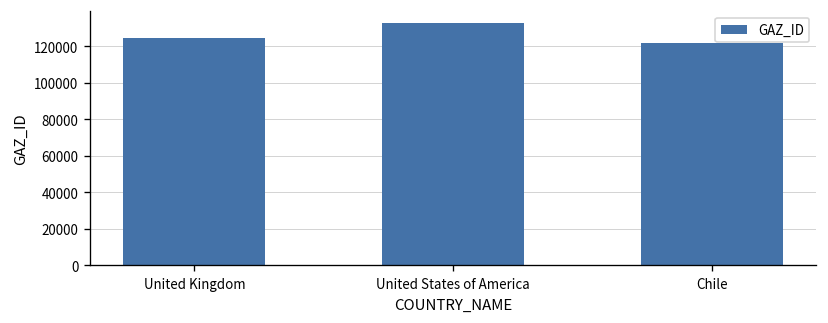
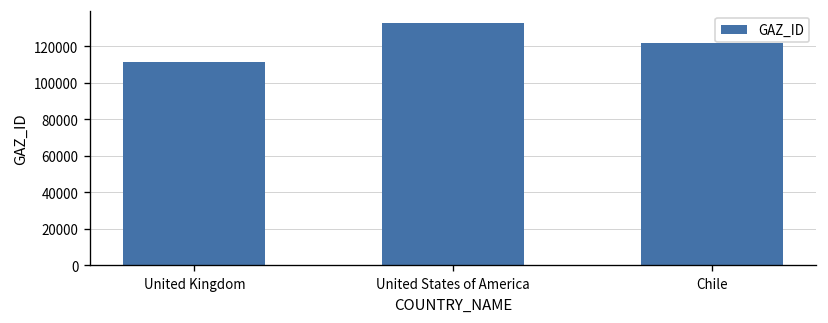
United Kingdom: 124000 -> 112000
